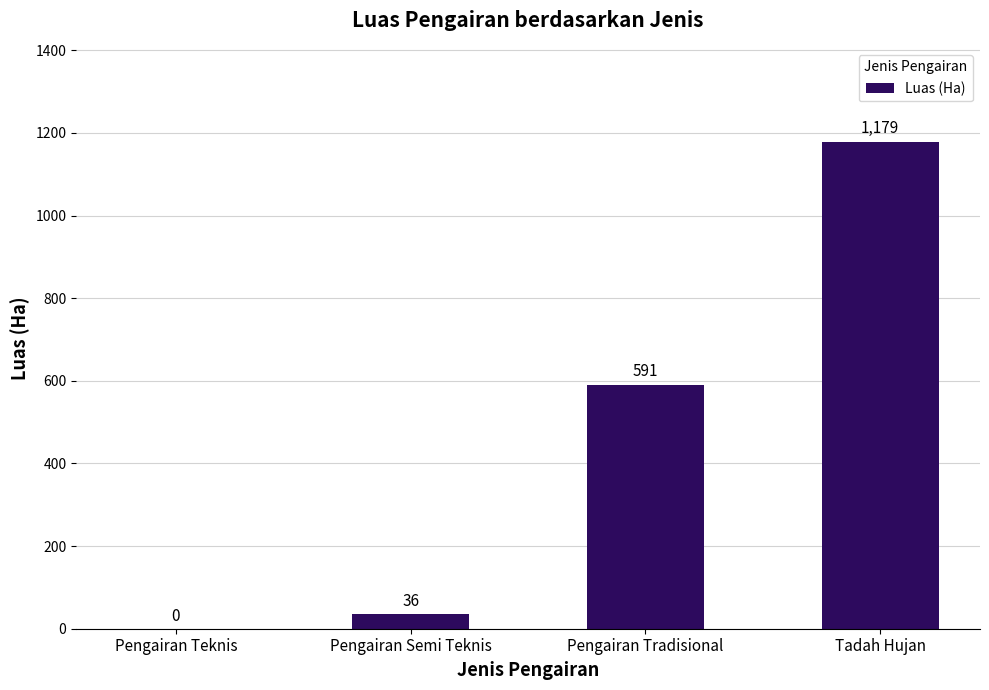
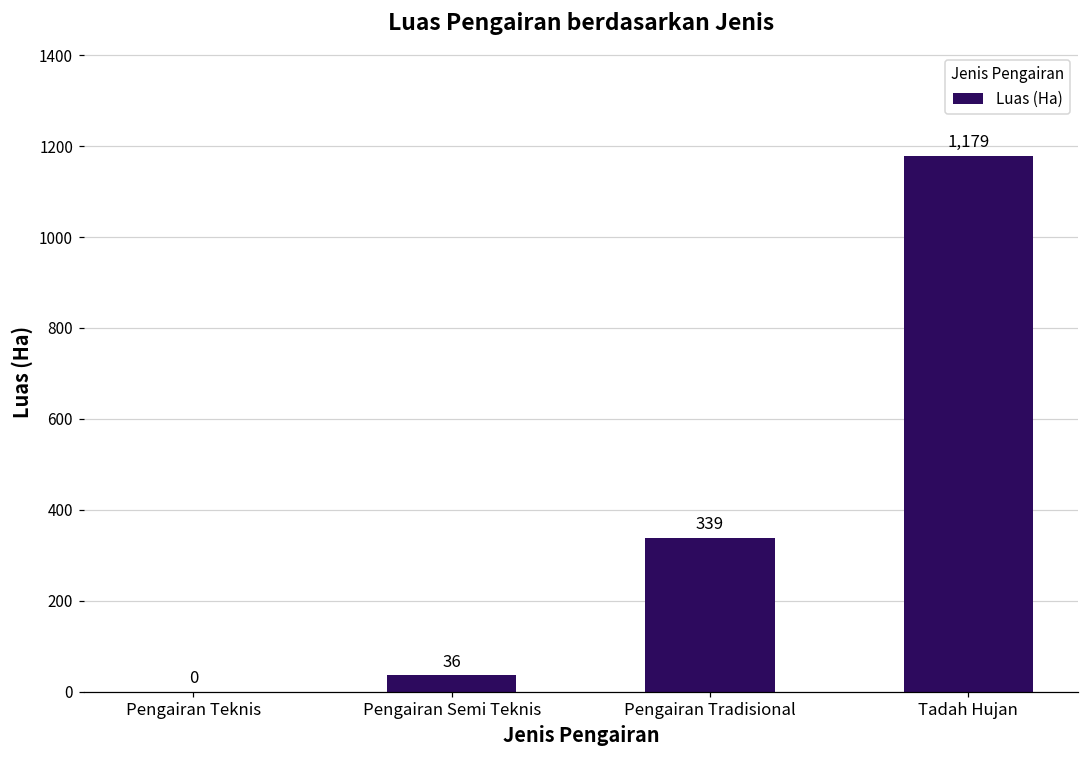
Pengairan Tradisional: 591 -> 339
